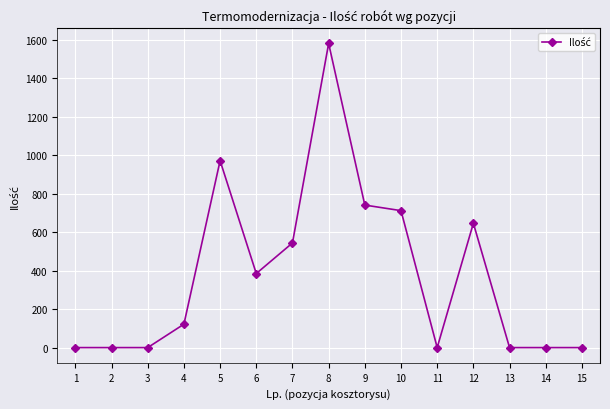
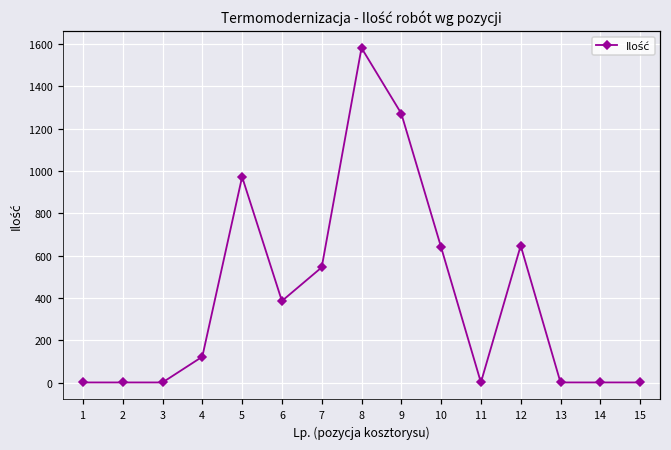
9: 740 -> 1270
10: 710 -> 640
